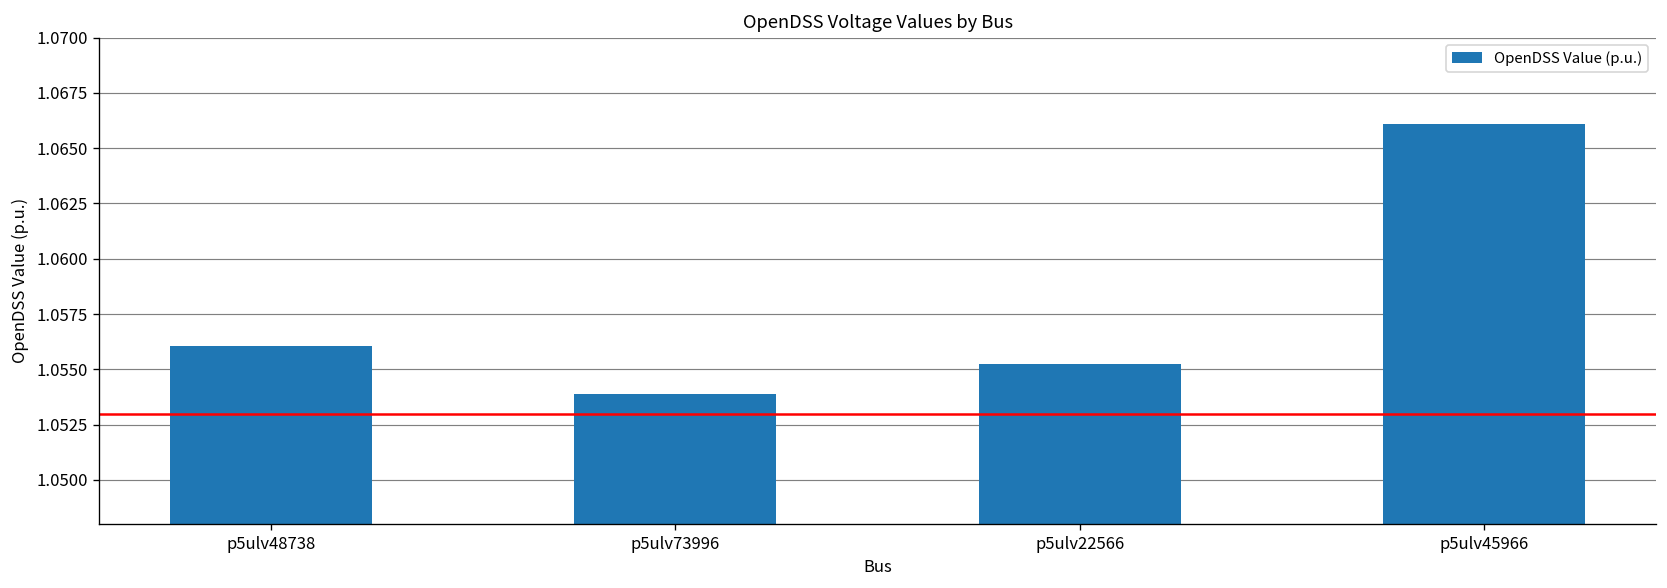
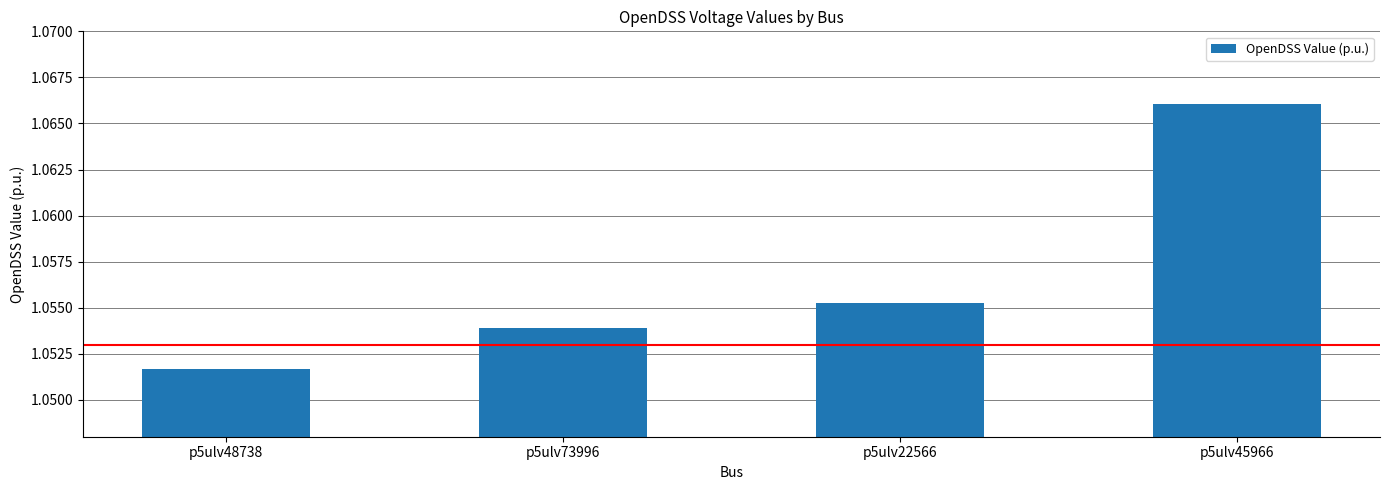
p5ulv48738: 1.0560 -> 1.0517
